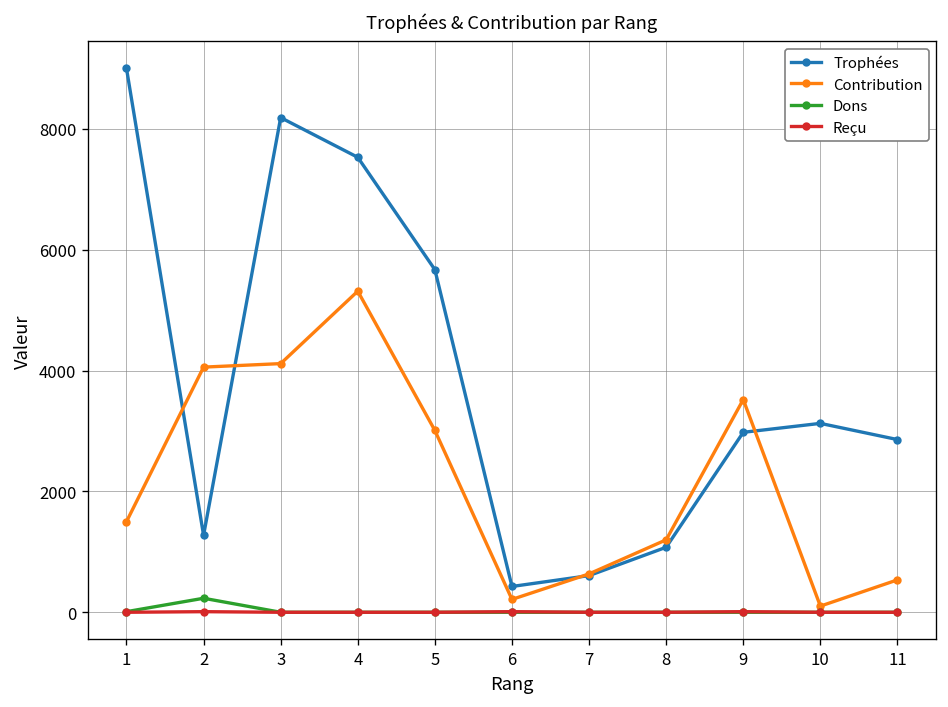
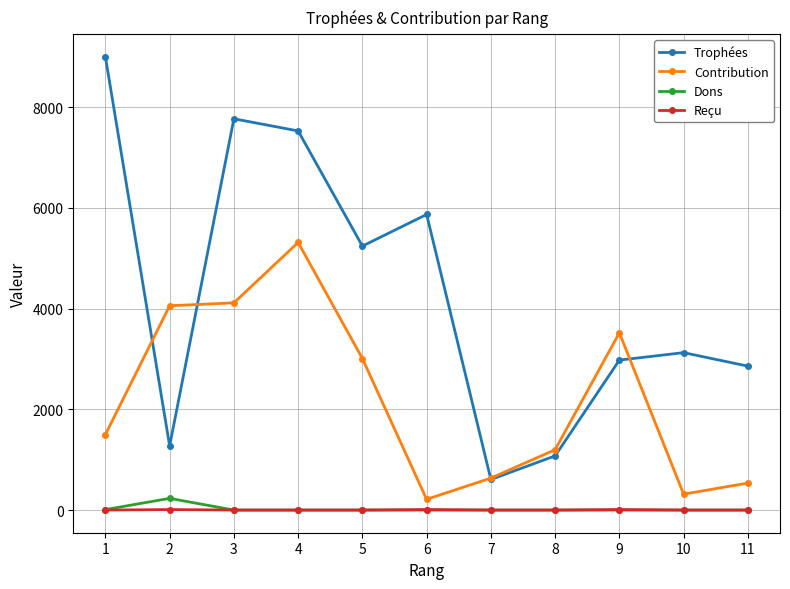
Trophées, 3: 8200 -> 7800
Trophées, 5: 5700 -> 5200
Trophées, 6: 400 -> 5900
Contribution, 10: 100 -> 300
